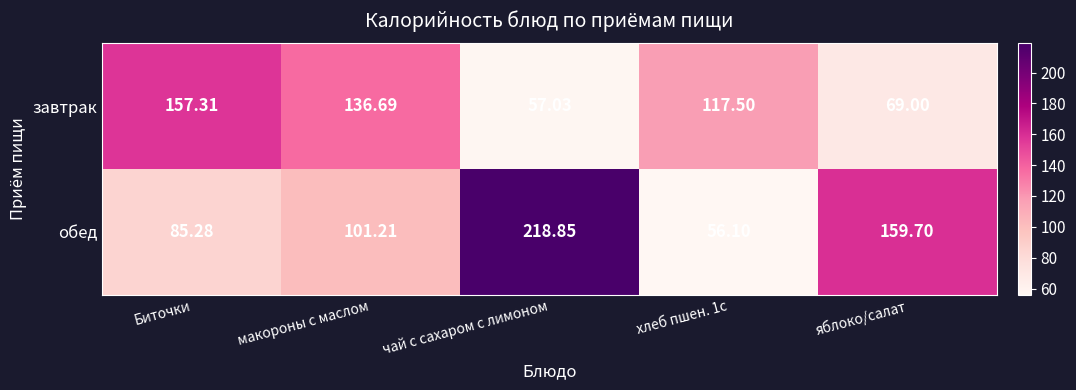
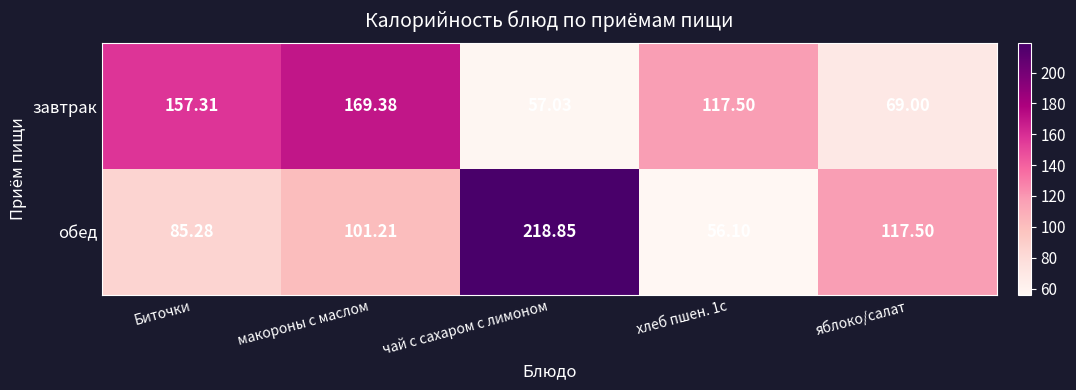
завтрак, макороны с маслом: 136.69 -> 169.38
обед, яблоко/салат: 159.70 -> 117.50
